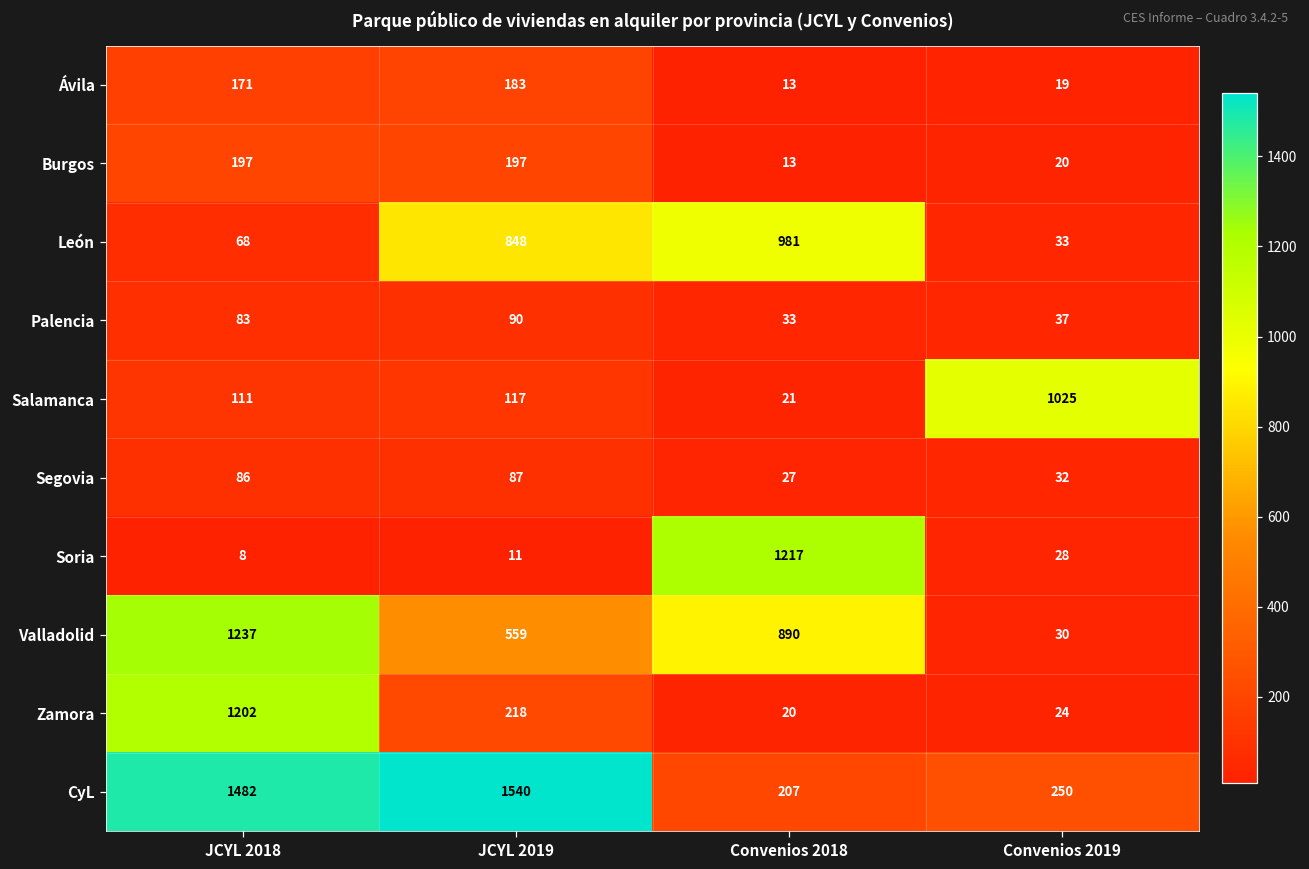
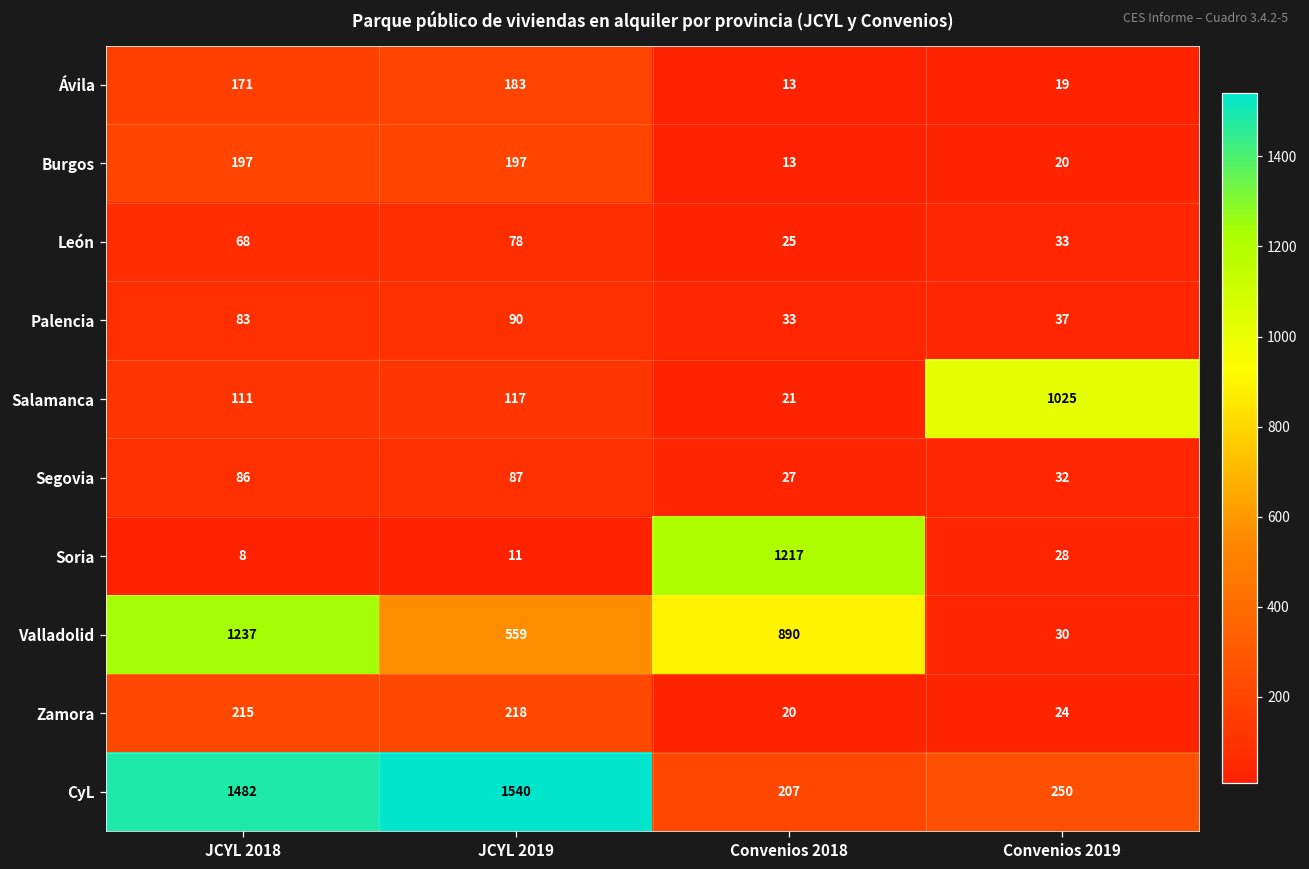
León, JCYL 2019: 848 -> 78
León, Convenios 2018: 981 -> 25
Zamora, JCYL 2018: 1202 -> 215
